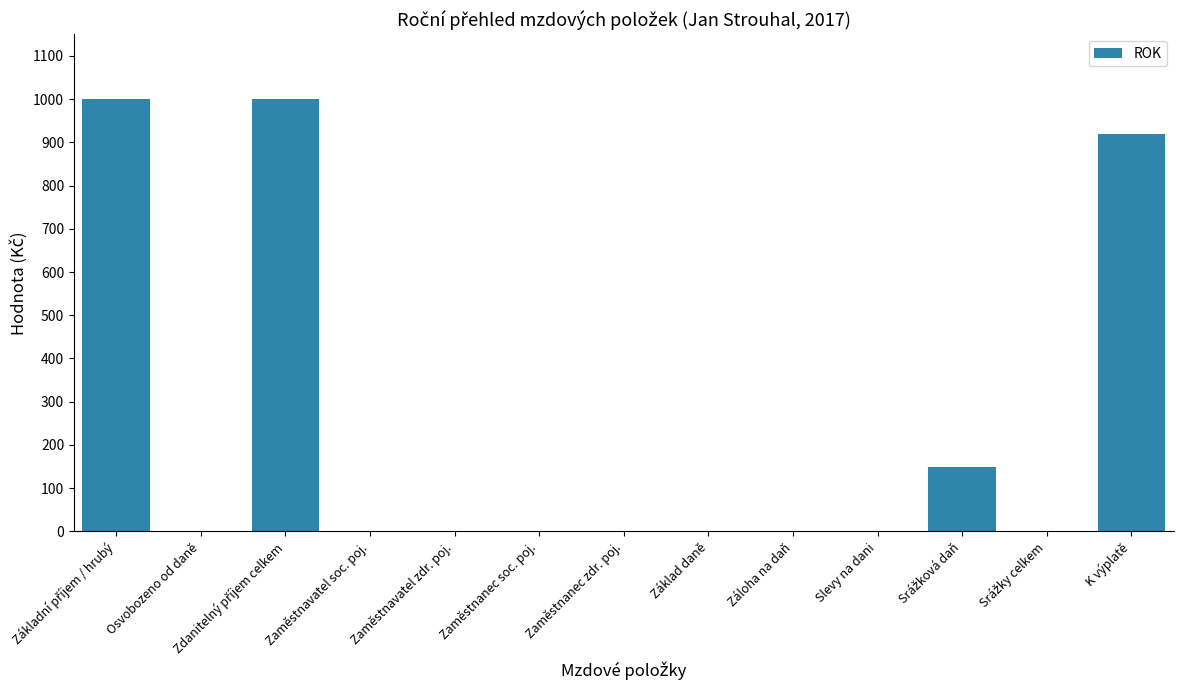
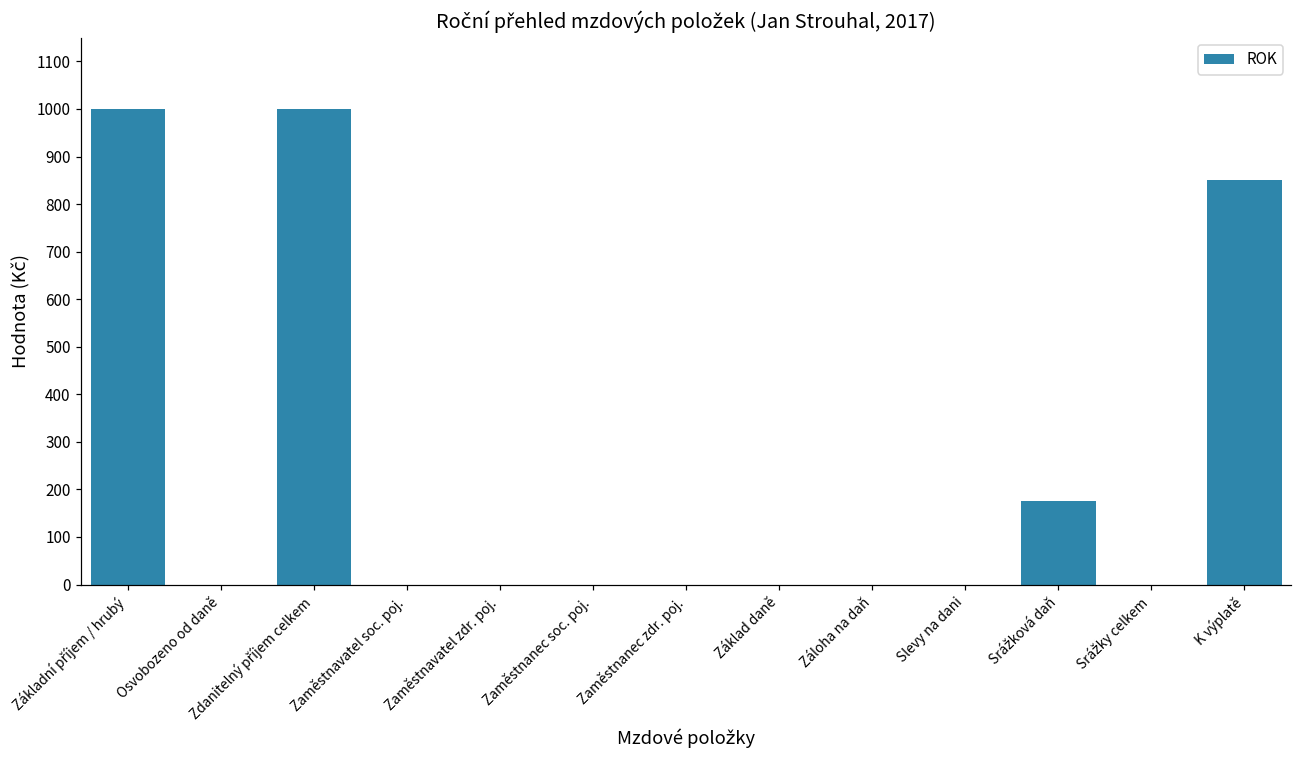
Srážková daň: 150 -> 180
K výplatě: 920 -> 850
